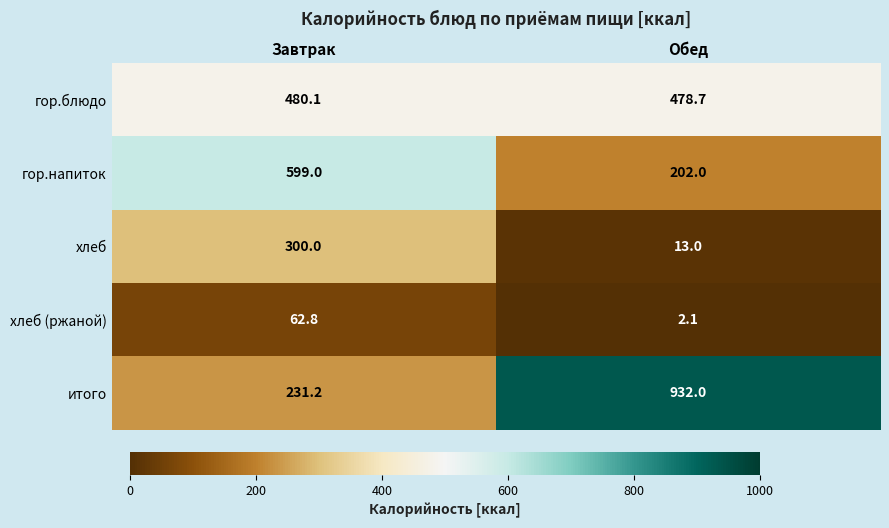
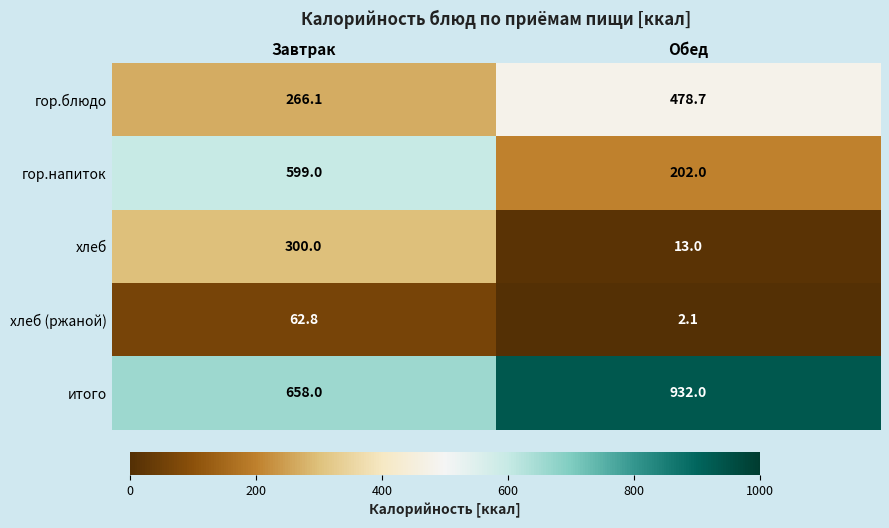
гор.блюдо, Завтрак: 480.1 -> 266.1
итого, Завтрак: 231.2 -> 658.0
